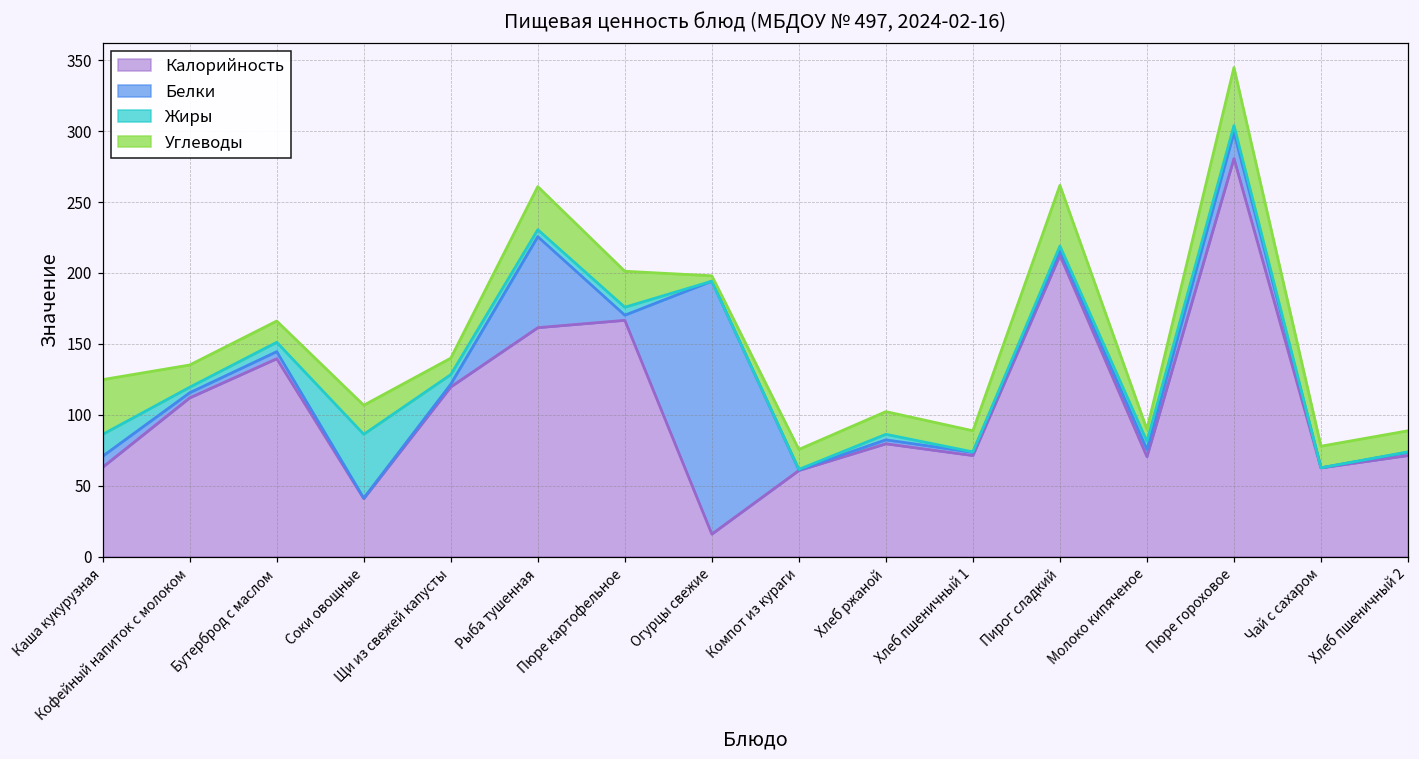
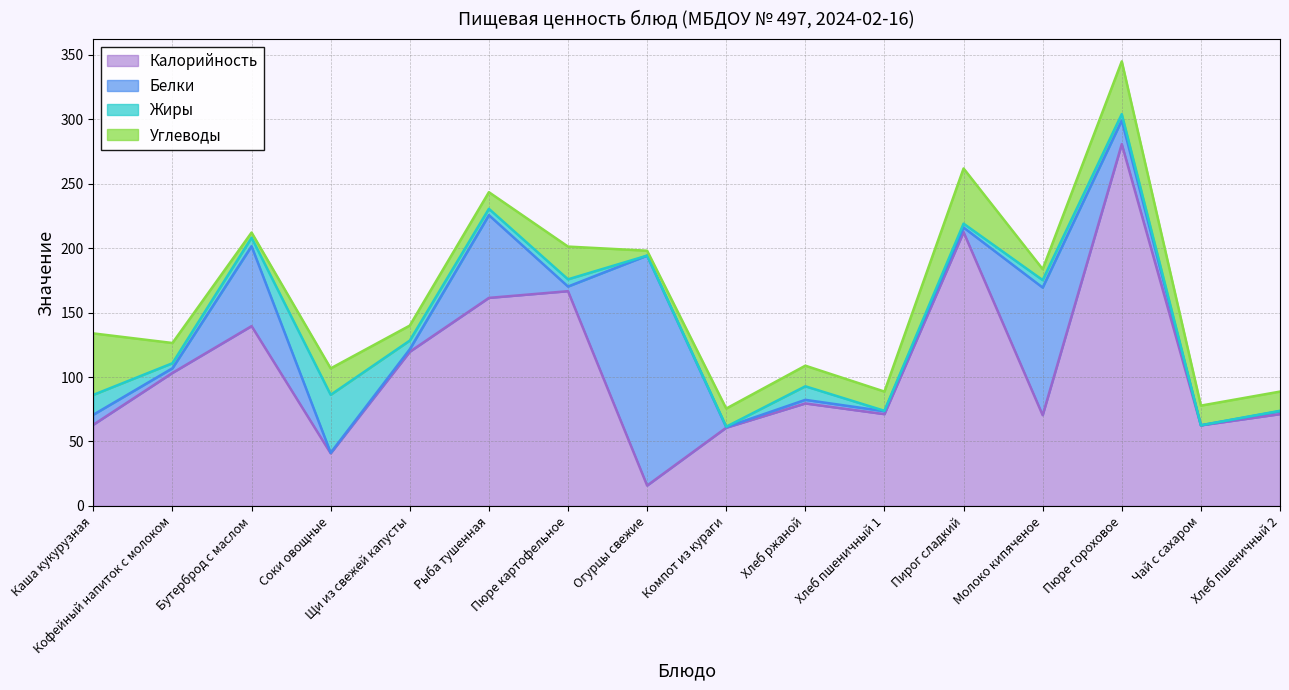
Углеводы, Каша кукурузная: 39 -> 48
Калорийность, Кофейный напиток с молоком: 112 -> 103
Белки, Бутерброд с маслом: 5 -> 62
Углеводы, Бутерброд с маслом: 15 -> 4
Углеводы, Рыба тушенная: 30 -> 13
Жиры, Хлеб ржаной: 4 -> 11
Белки, Молоко кипяченое: 5 -> 99
